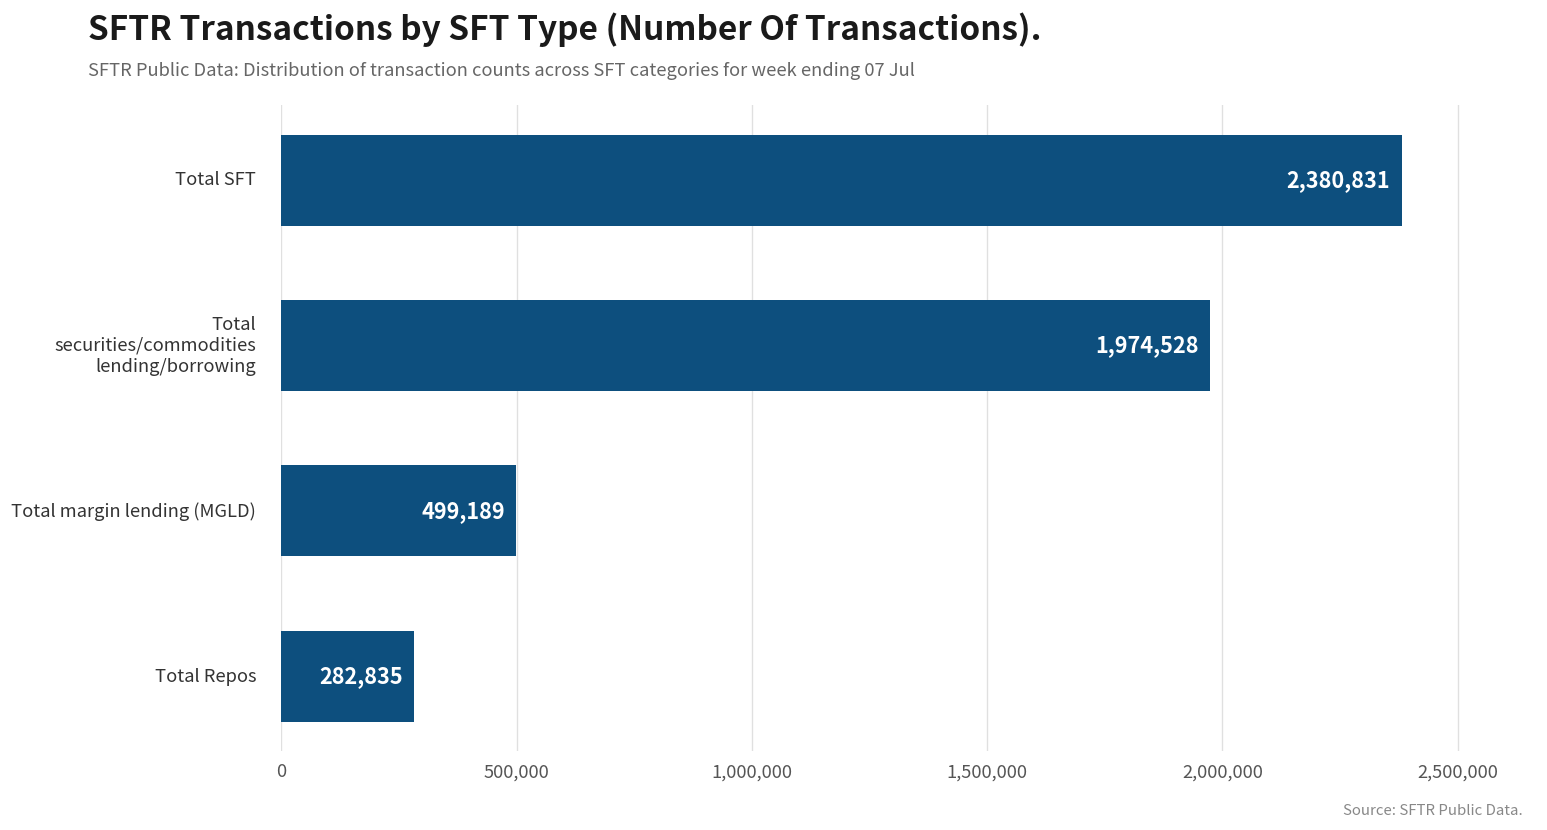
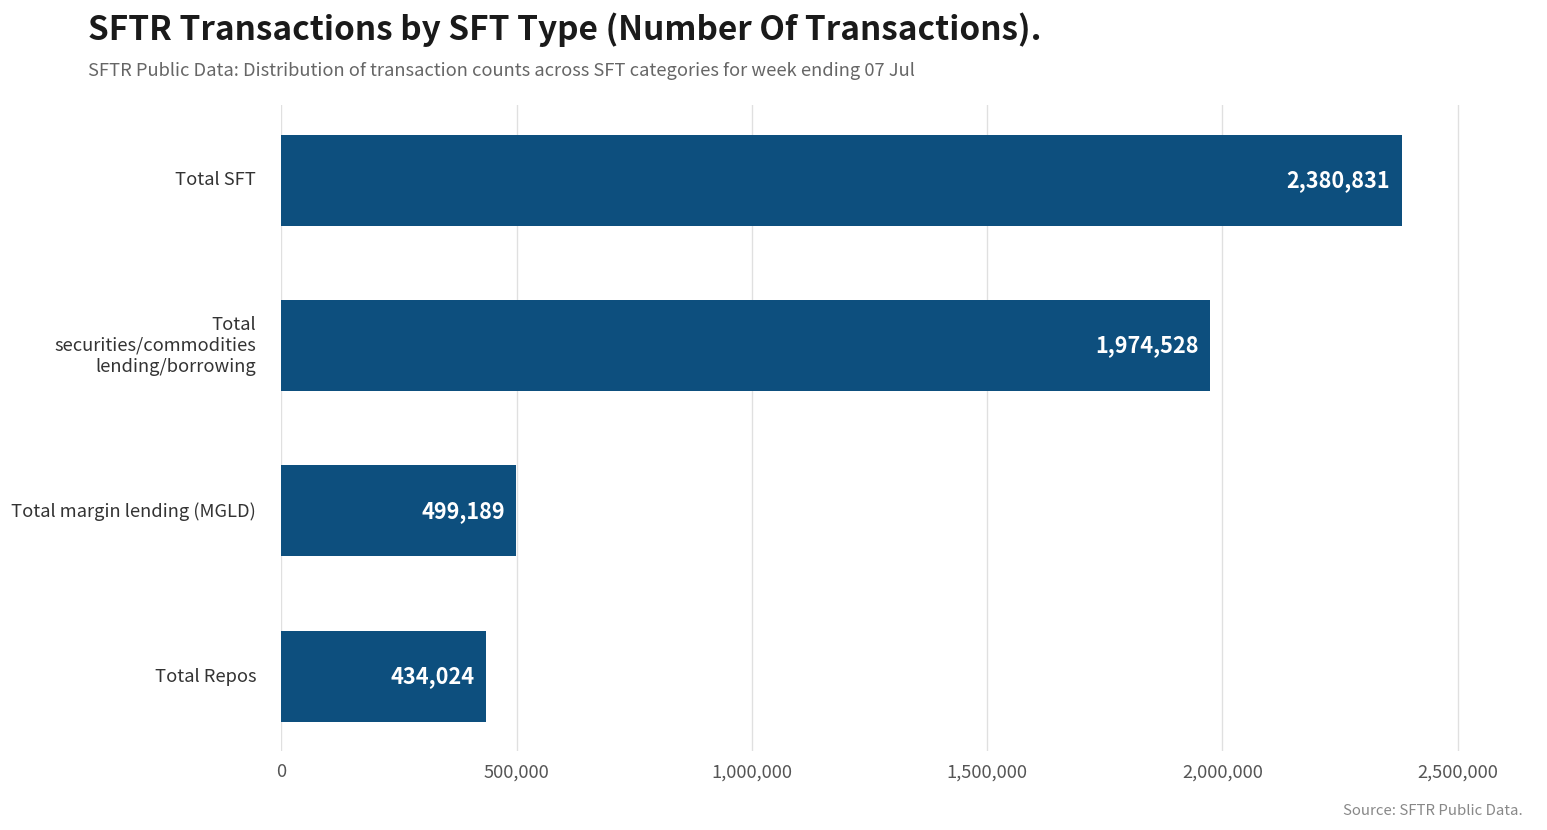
Total Repos: 282,835 -> 434,024
